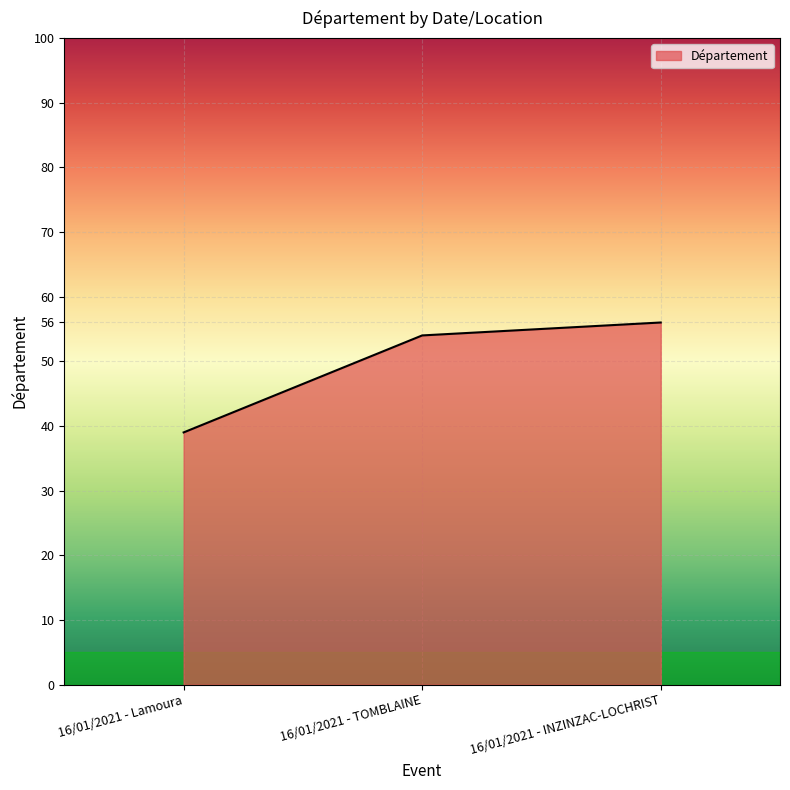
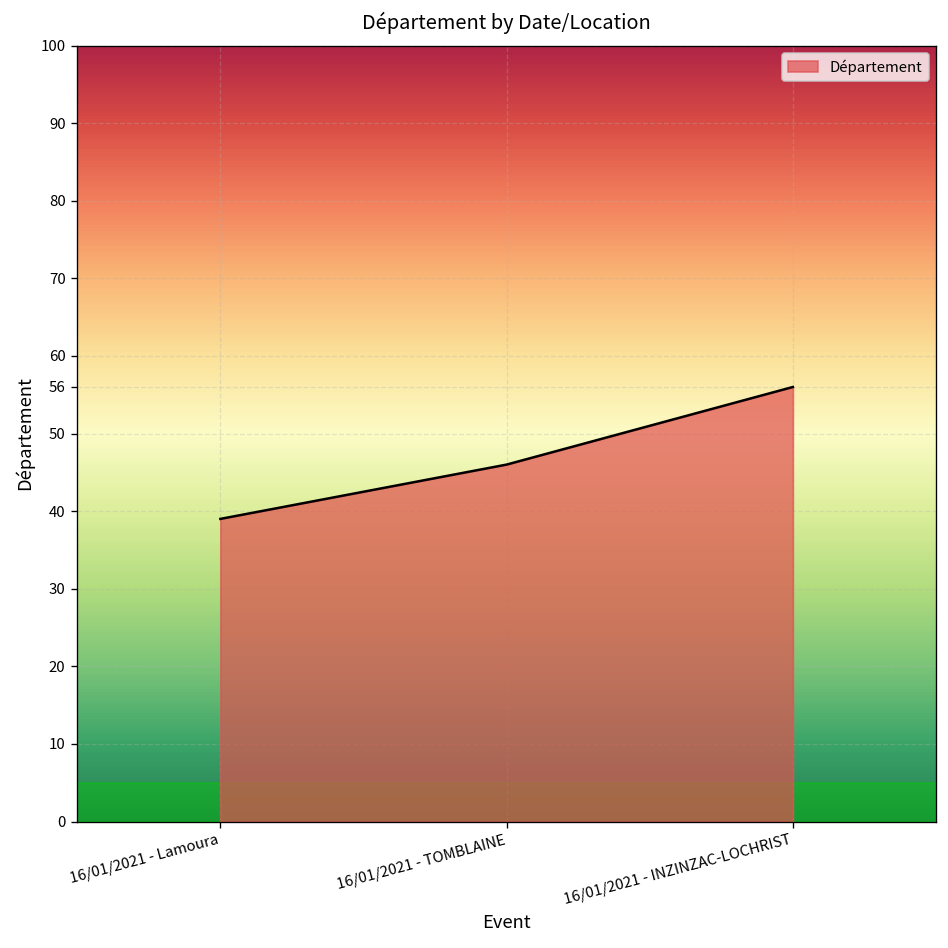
16/01/2021 - TOMBLAINE: 54 -> 46
